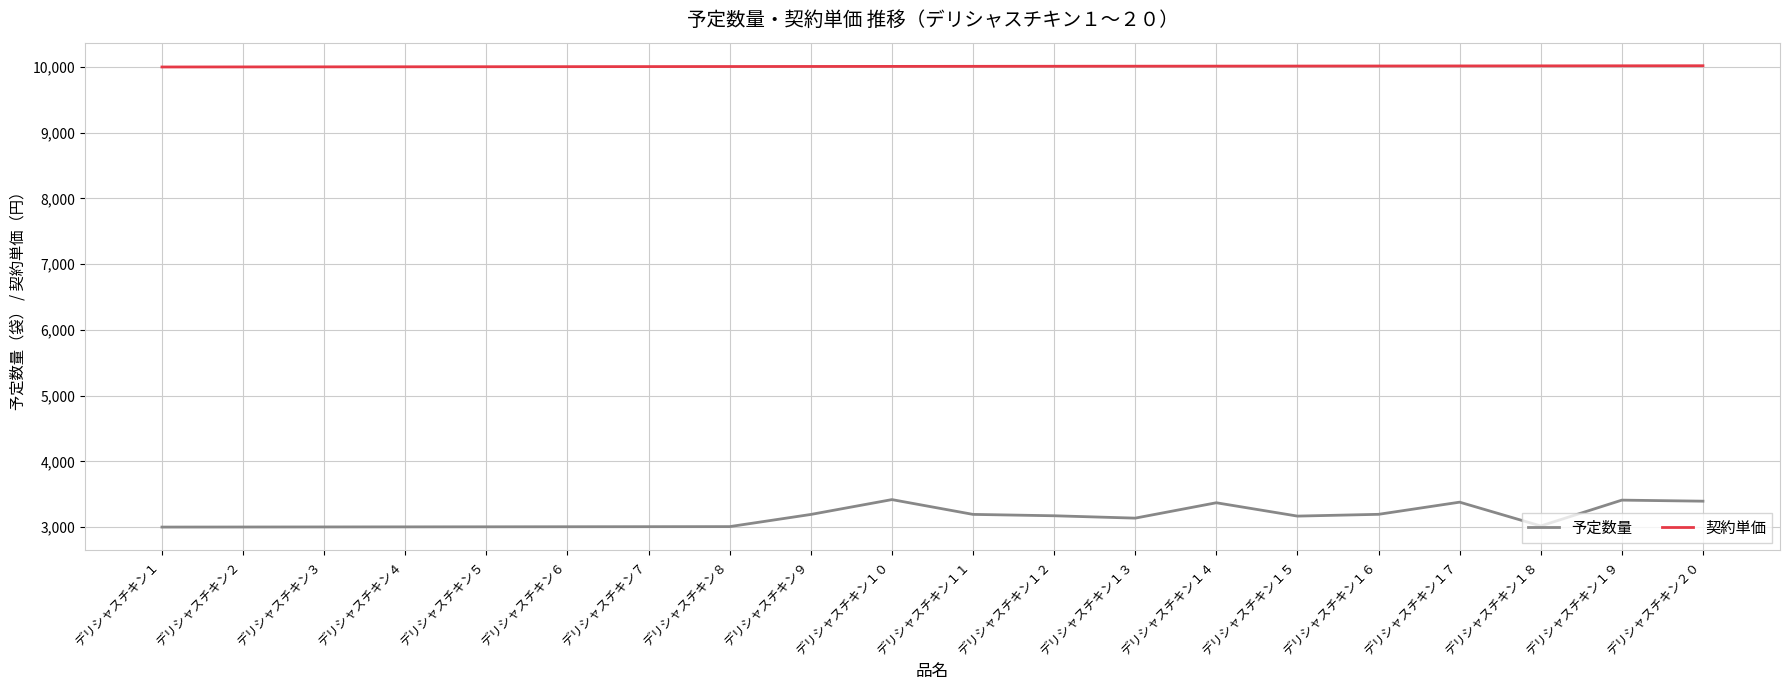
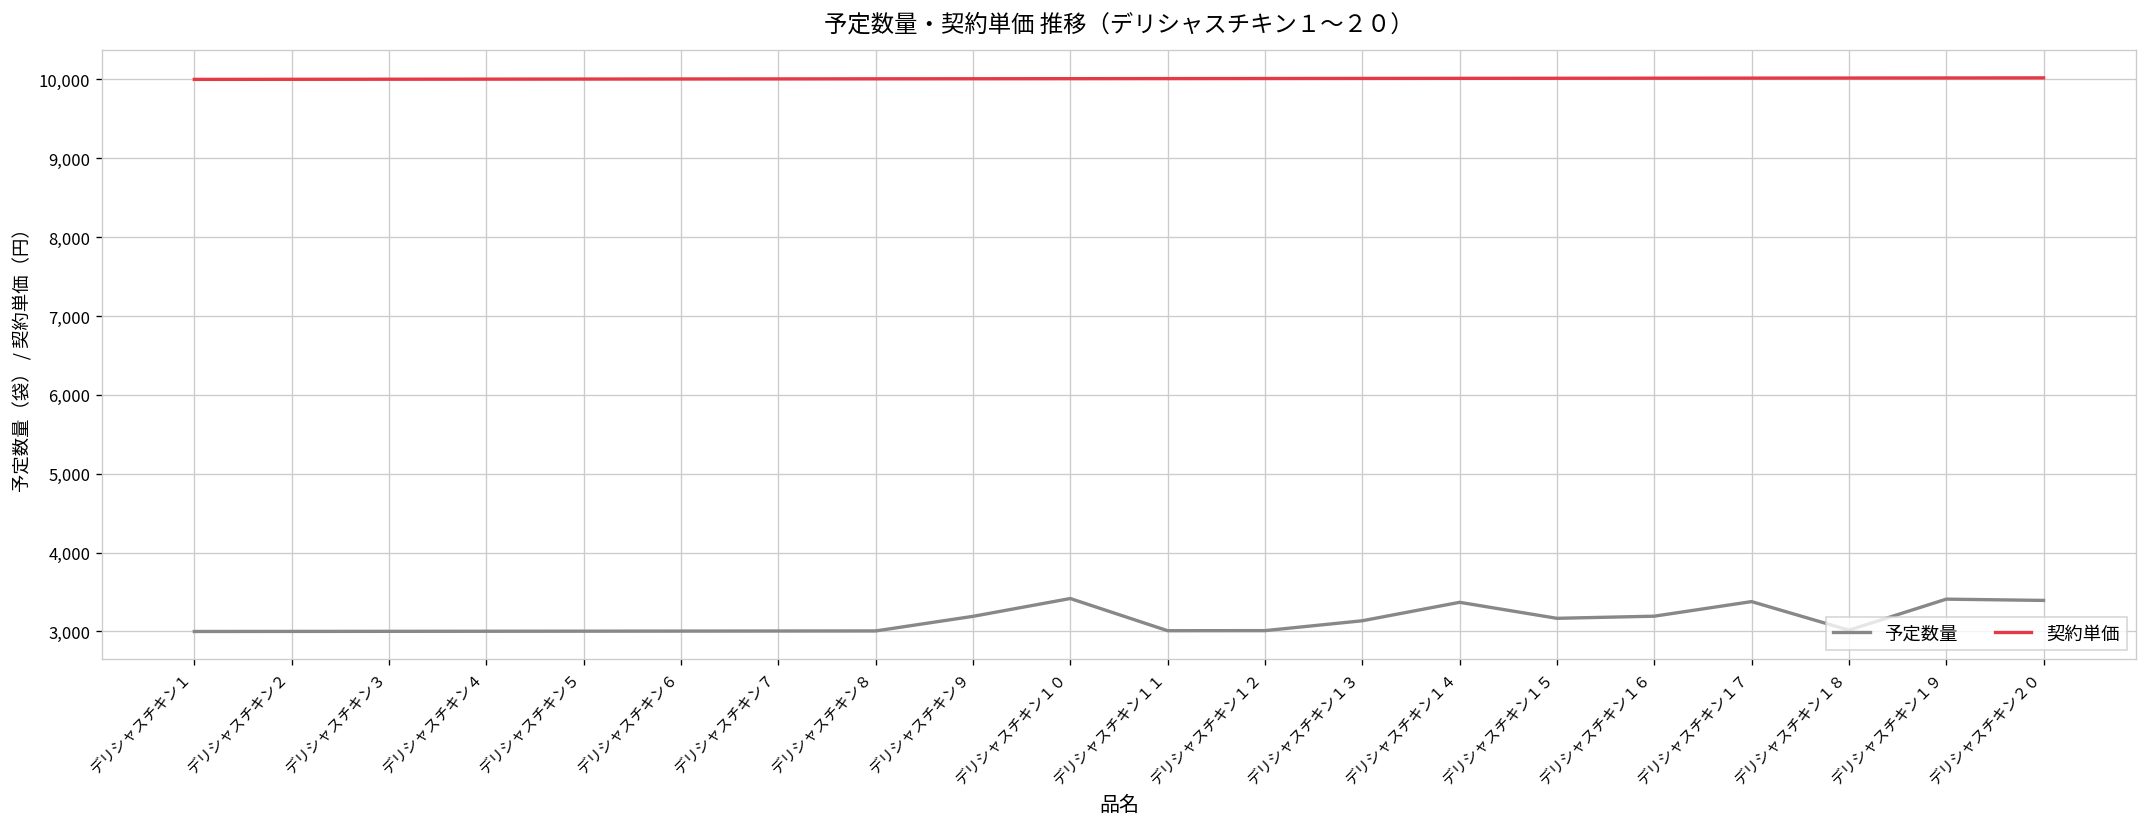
予定数量, デリシャスチキン１１: 3,200 -> 3,000
予定数量, デリシャスチキン１２: 3,200 -> 3,000
